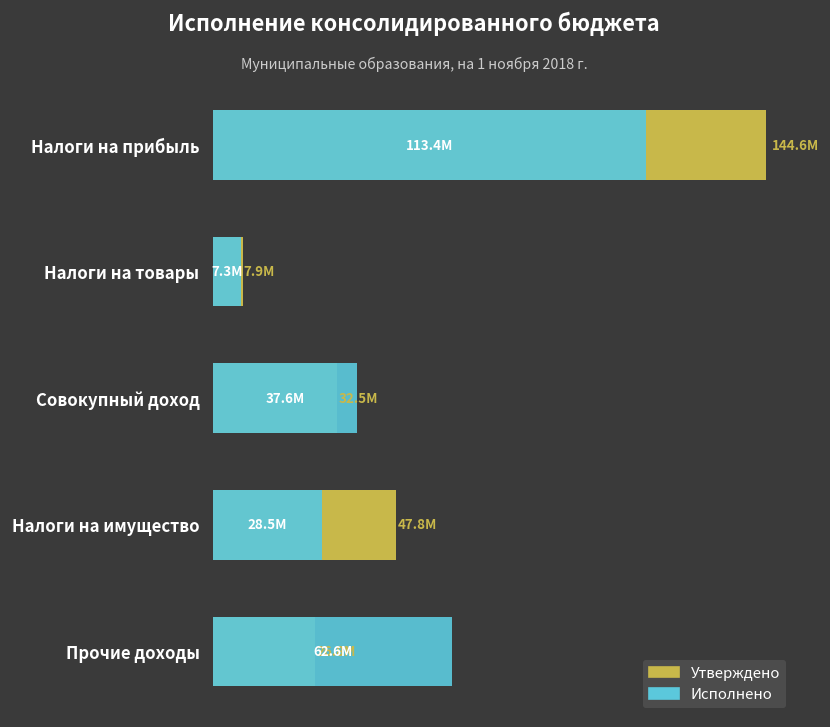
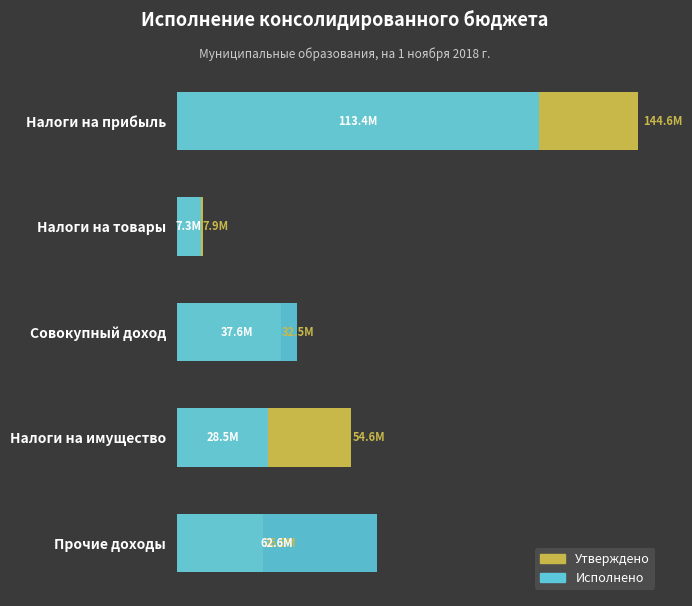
Утверждено, Налоги на имущество: 47.8М -> 54.6М
